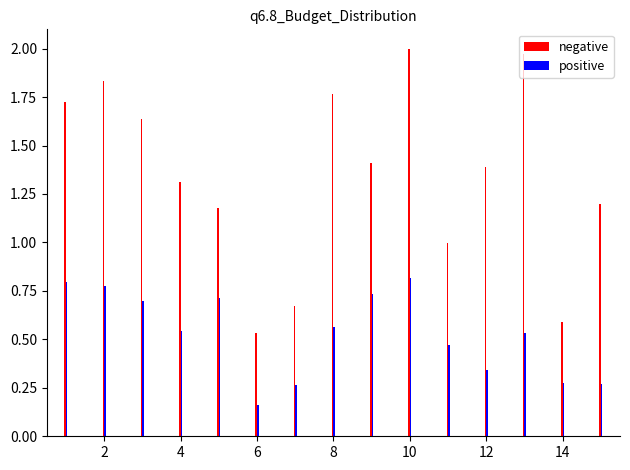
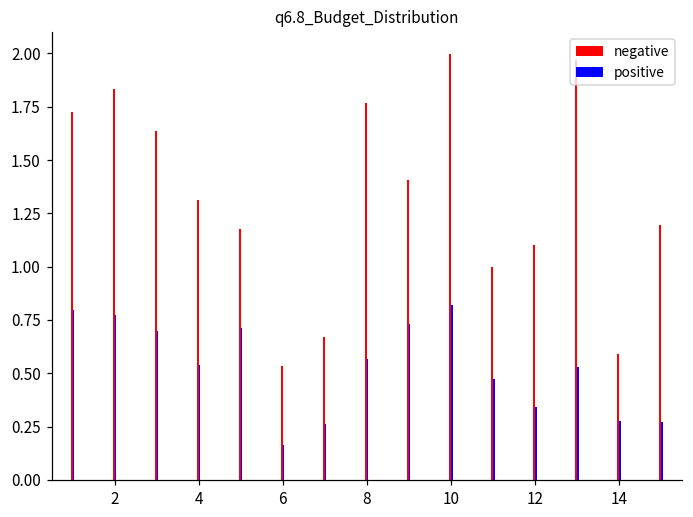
negative, 12: 1.39 -> 1.10
